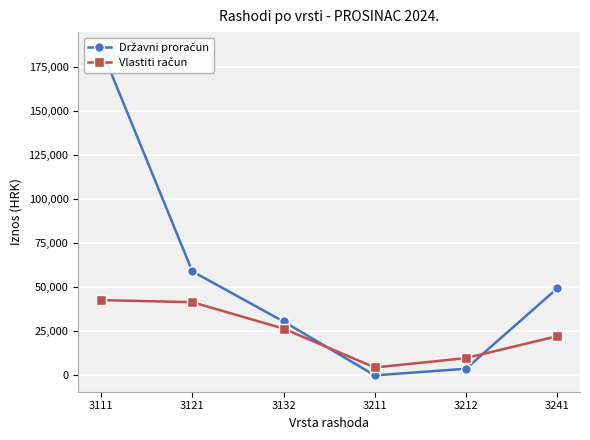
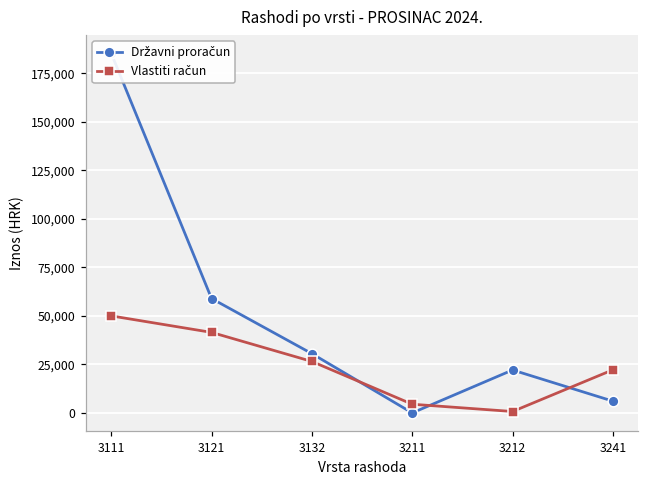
Vlastiti račun, 3111: 43,000 -> 50,000
Državni proračun, 3212: 4,000 -> 22,000
Vlastiti račun, 3212: 10,000 -> 1,000
Državni proračun, 3241: 49,000 -> 6,000
